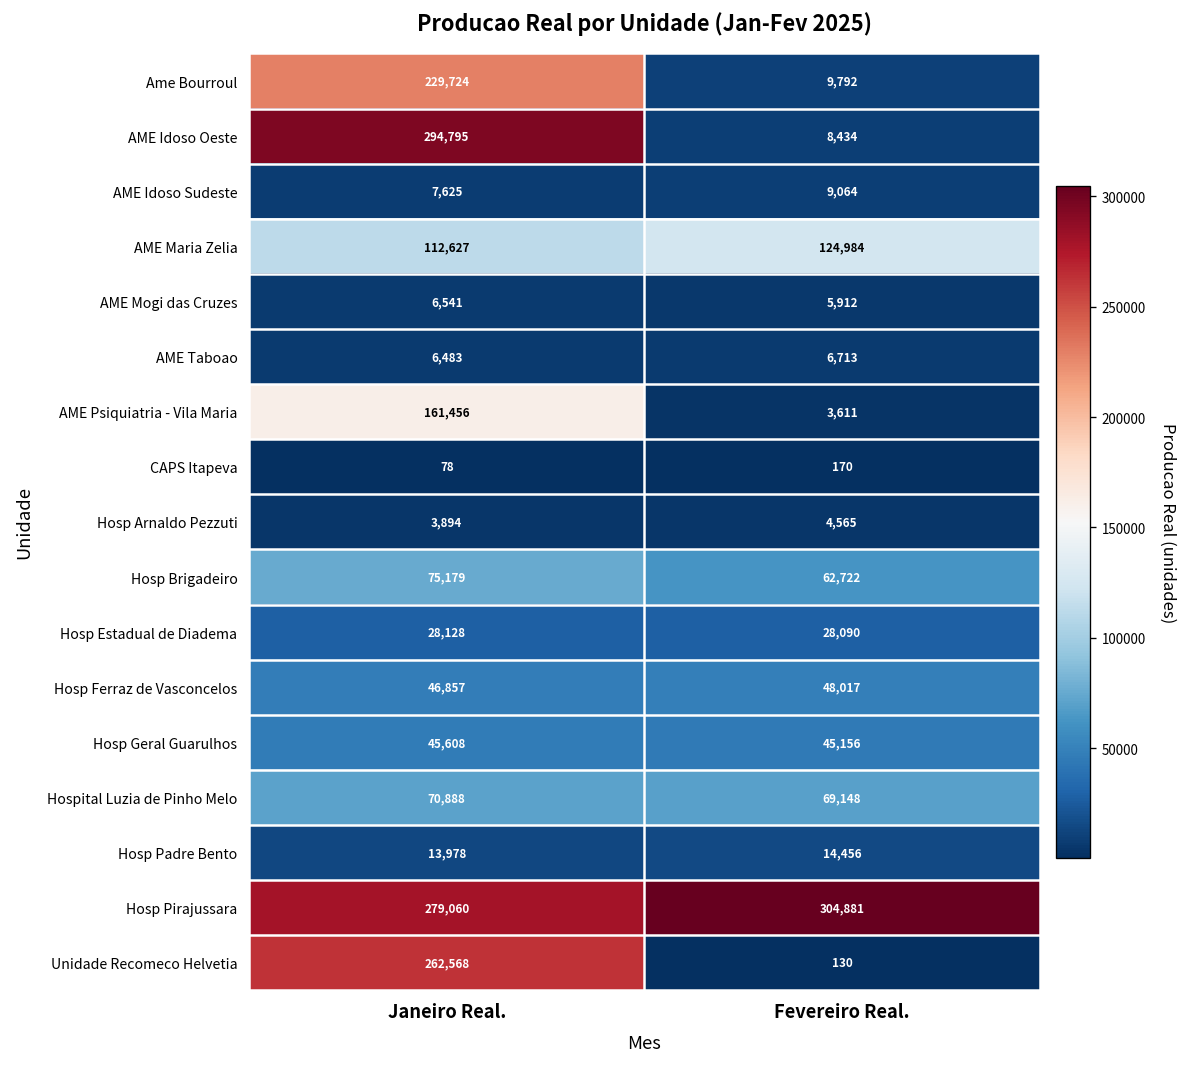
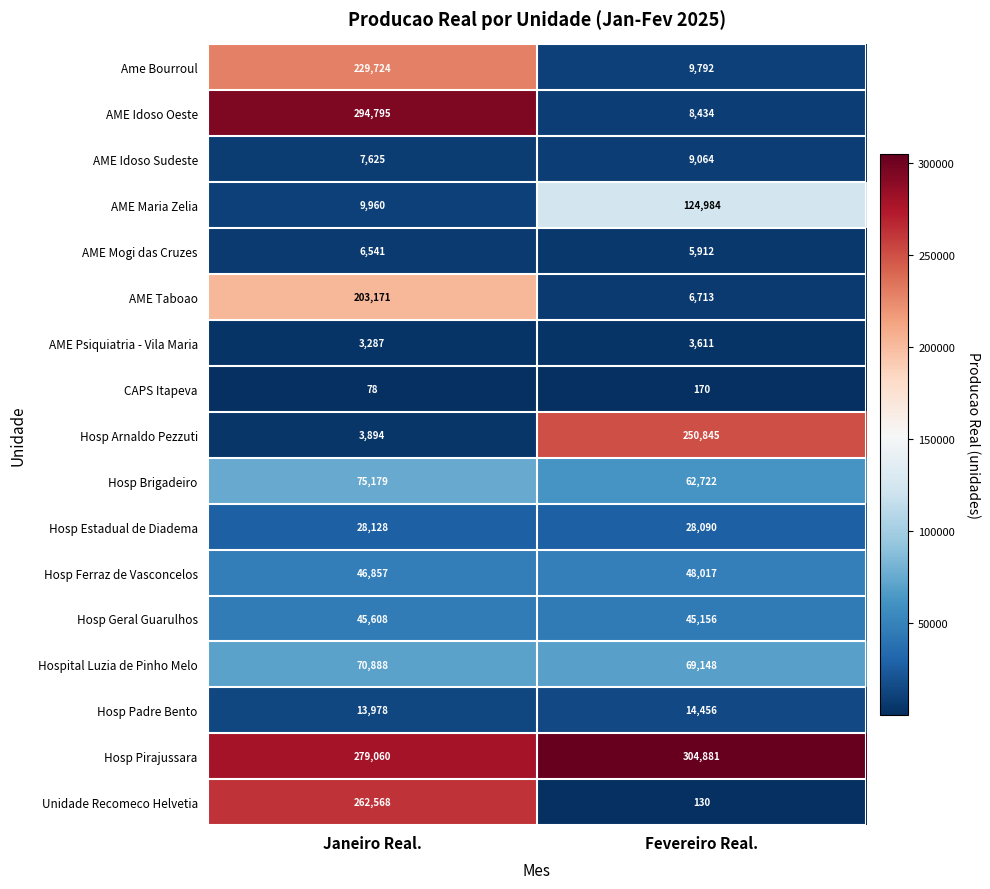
AME Maria Zelia, Janeiro Real.: 112,627 -> 9,960
AME Taboao, Janeiro Real.: 6,483 -> 203,171
AME Psiquiatria - Vila Maria, Janeiro Real.: 161,456 -> 3,287
Hosp Arnaldo Pezzuti, Fevereiro Real.: 4,565 -> 250,845
